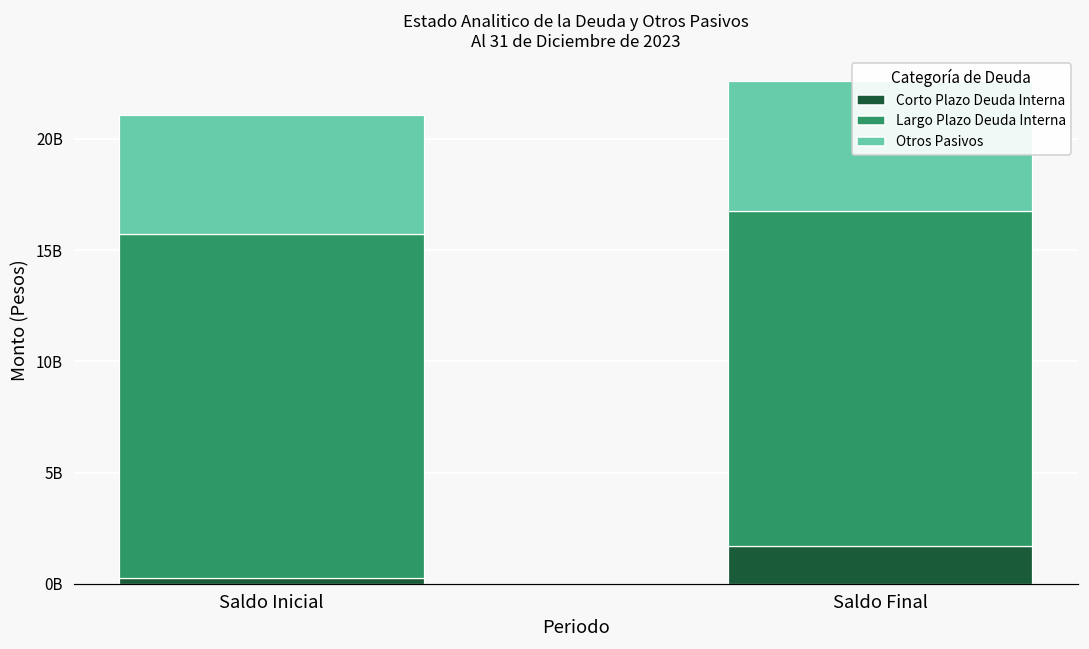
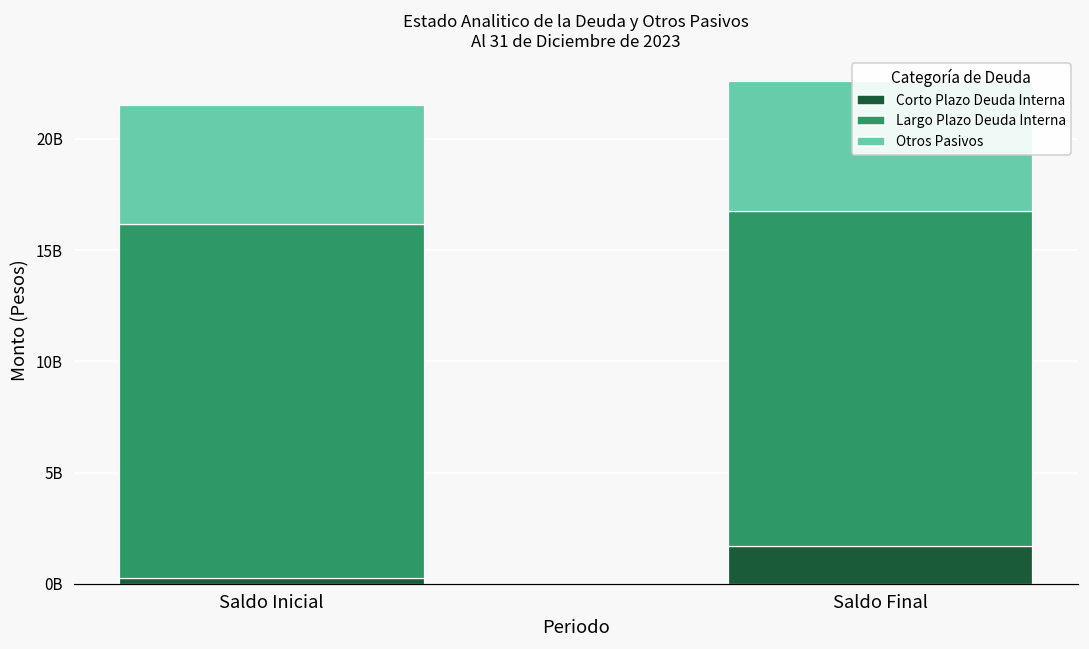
Largo Plazo Deuda Interna, Saldo Inicial: 15500000000 -> 15900000000
